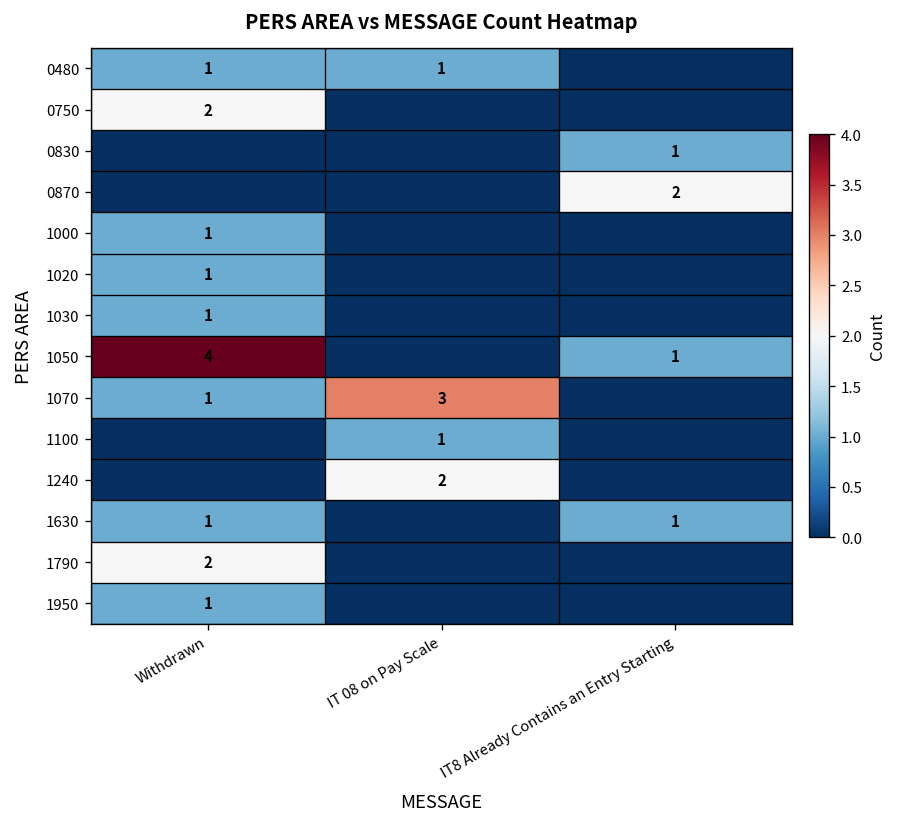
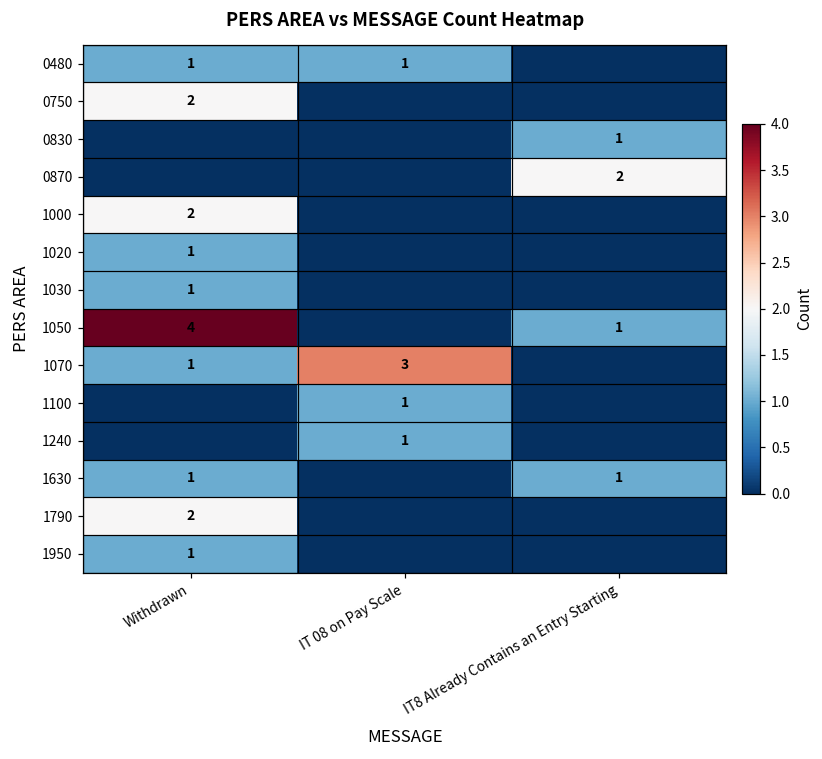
1000, Withdrawn: 1 -> 2
1240, IT 08 on Pay Scale: 2 -> 1
